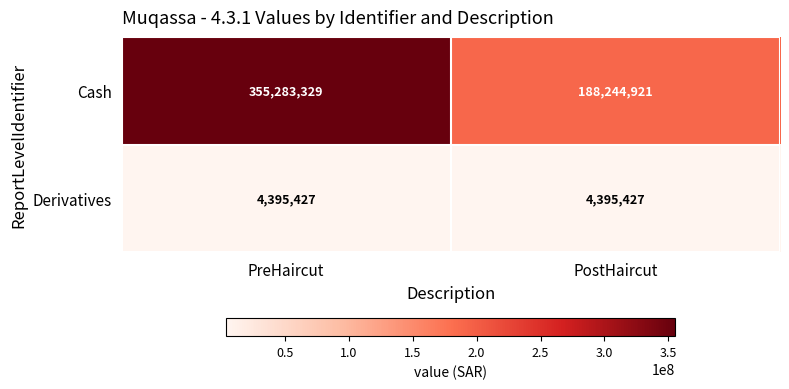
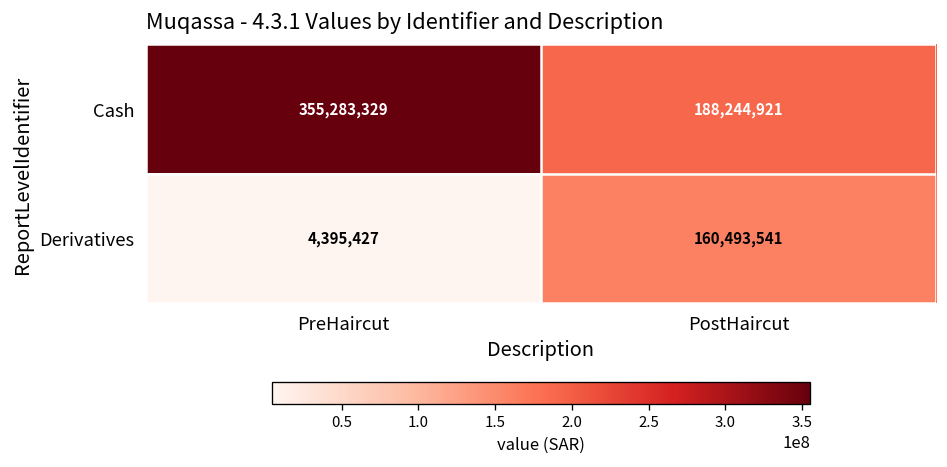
Derivatives, PostHaircut: 4,395,427 -> 160,493,541
